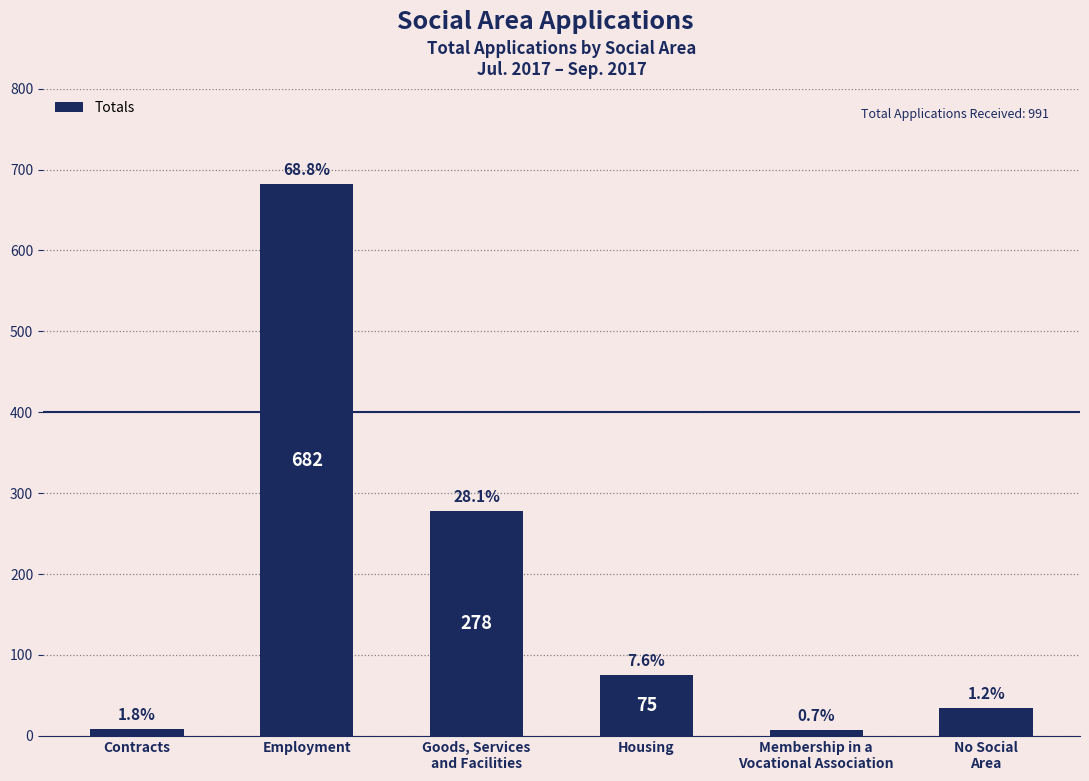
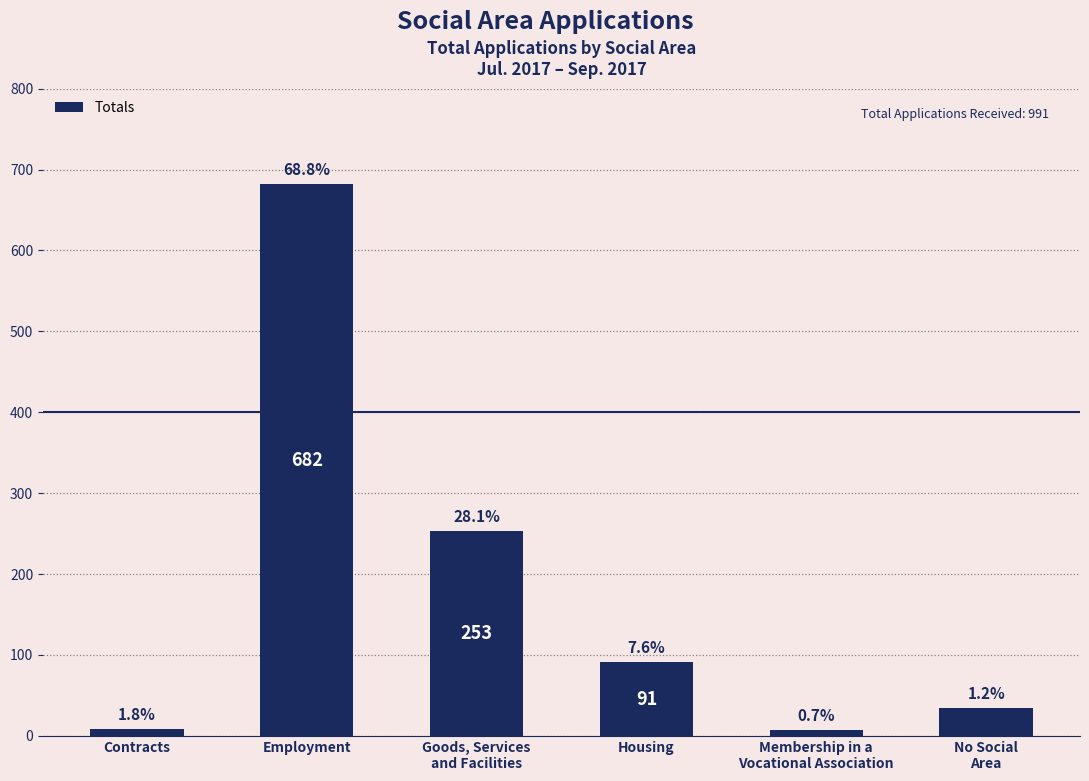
Goods, Services and Facilities: 278 -> 253
Housing: 75 -> 91
